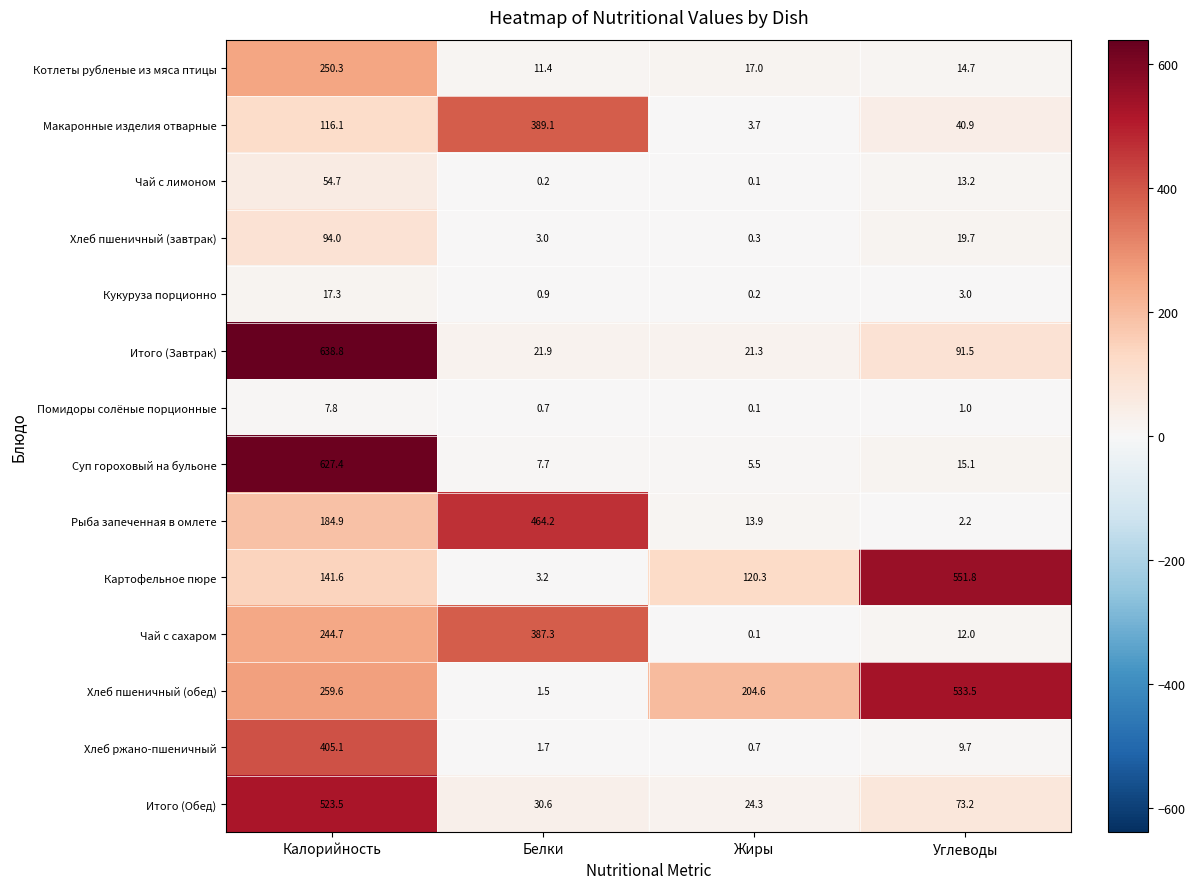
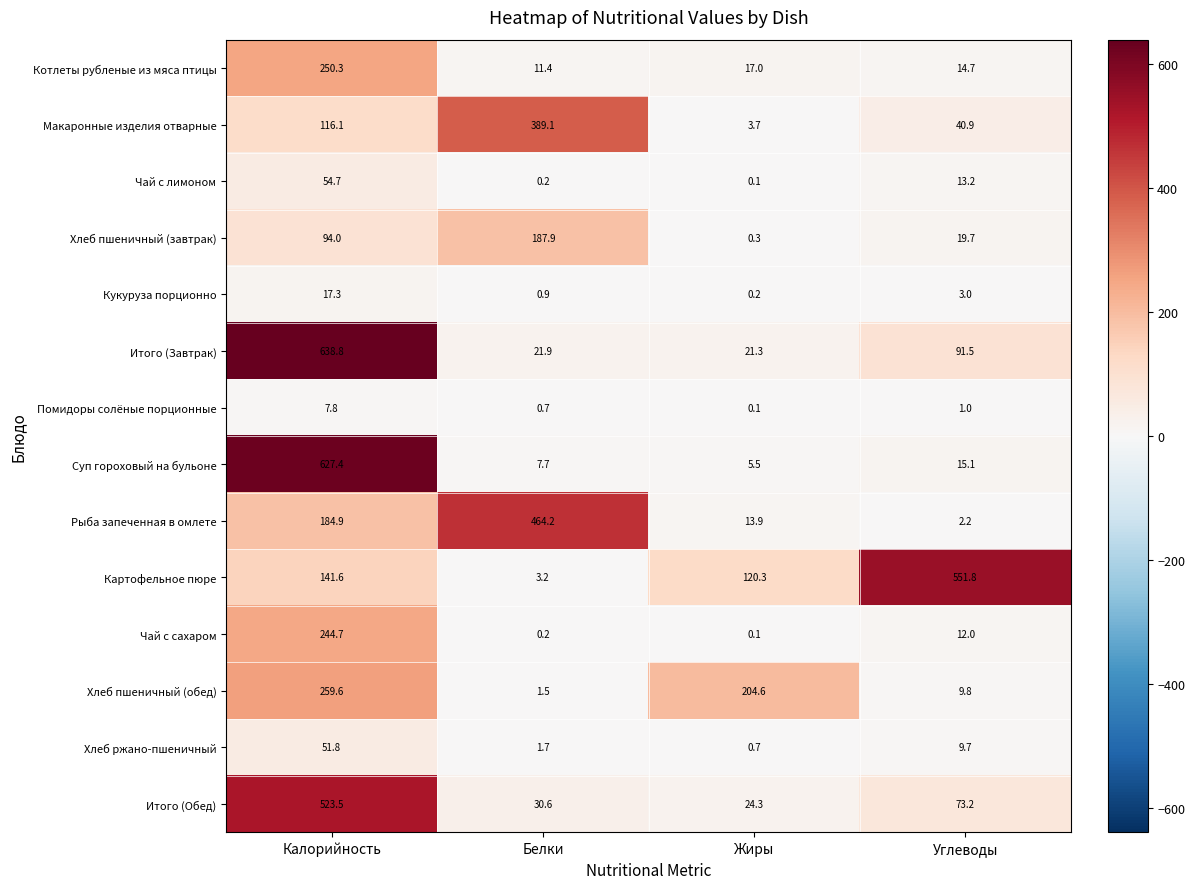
Хлеб пшеничный (завтрак), Белки: 3.0 -> 187.9
Чай с сахаром, Белки: 387.3 -> 0.2
Хлеб пшеничный (обед), Углеводы: 533.5 -> 9.8
Хлеб ржано-пшеничный, Калорийность: 405.1 -> 51.8
